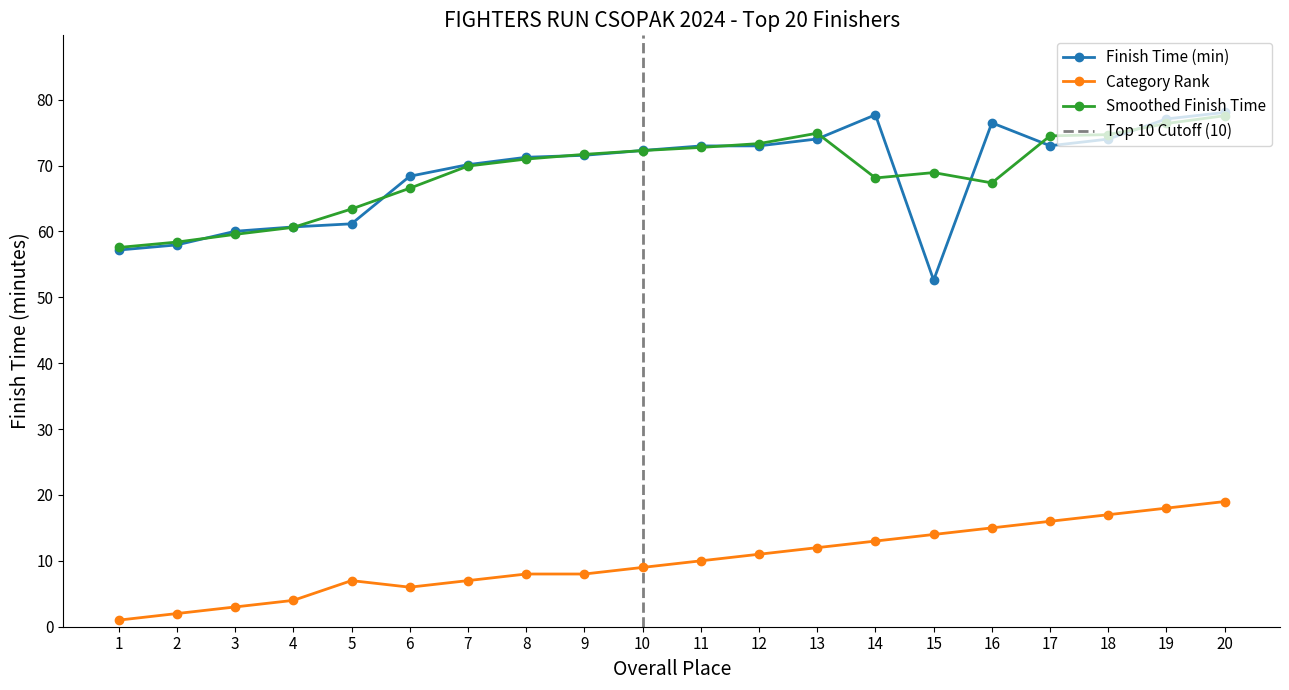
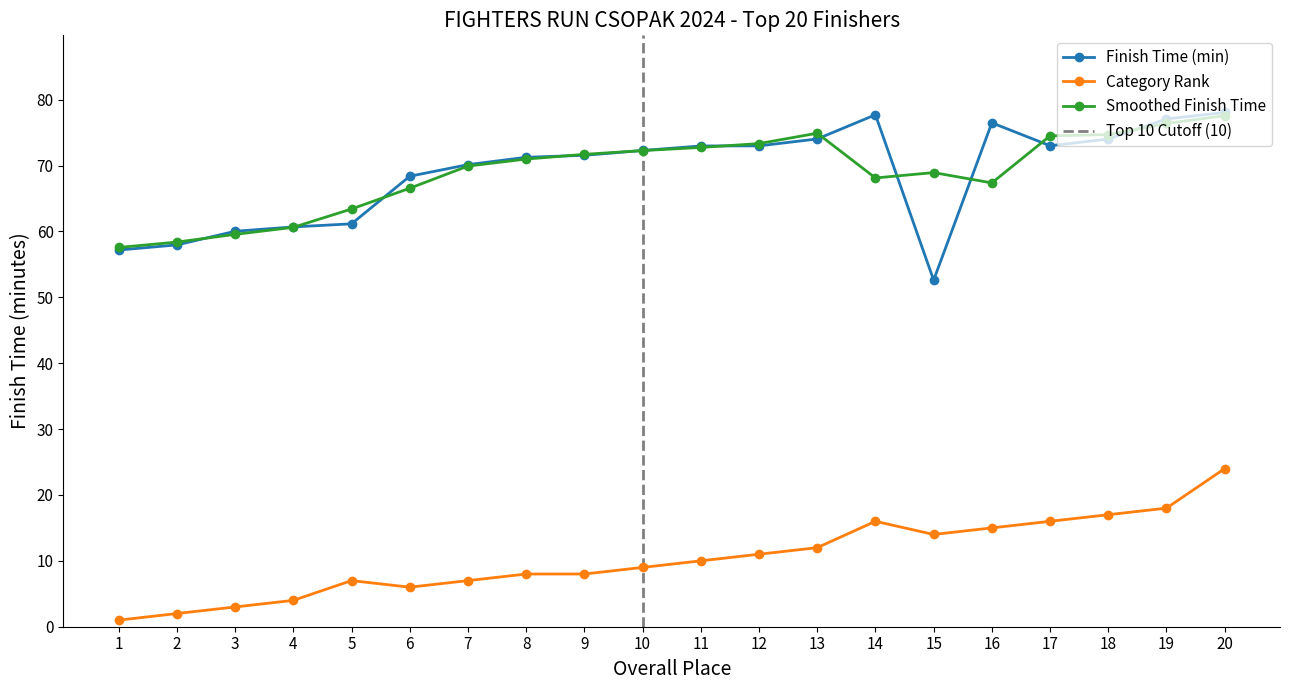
Category Rank, 14: 13 -> 16
Category Rank, 20: 19 -> 24
